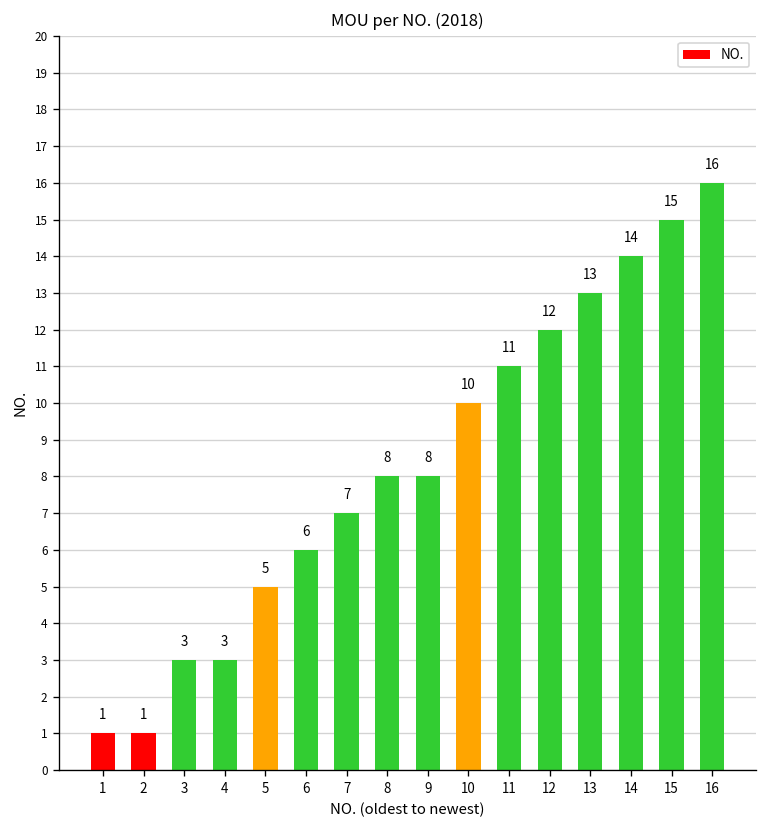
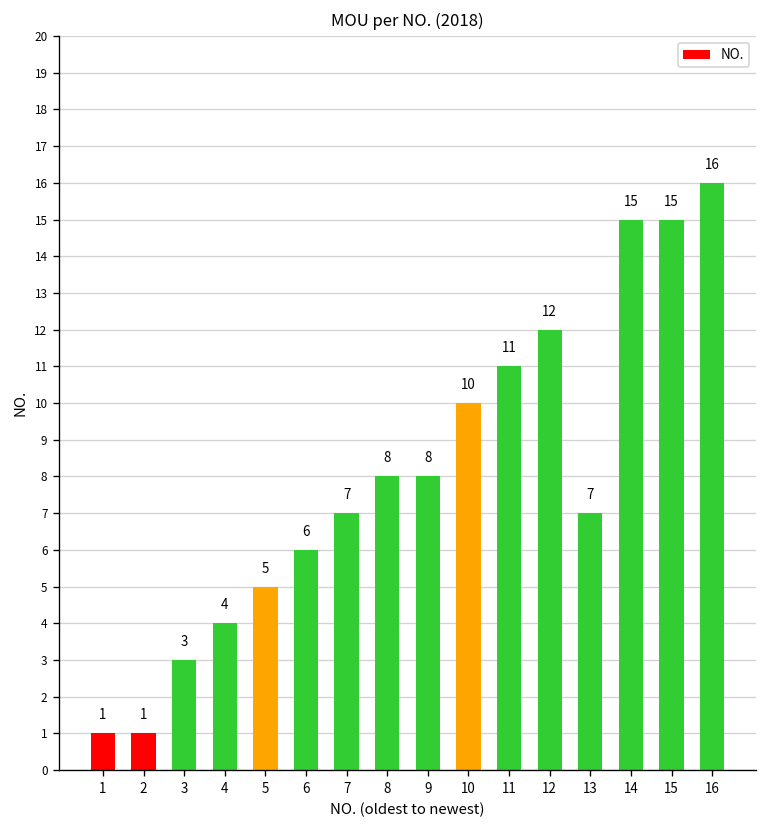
4: 3 -> 4
13: 13 -> 7
14: 14 -> 15
